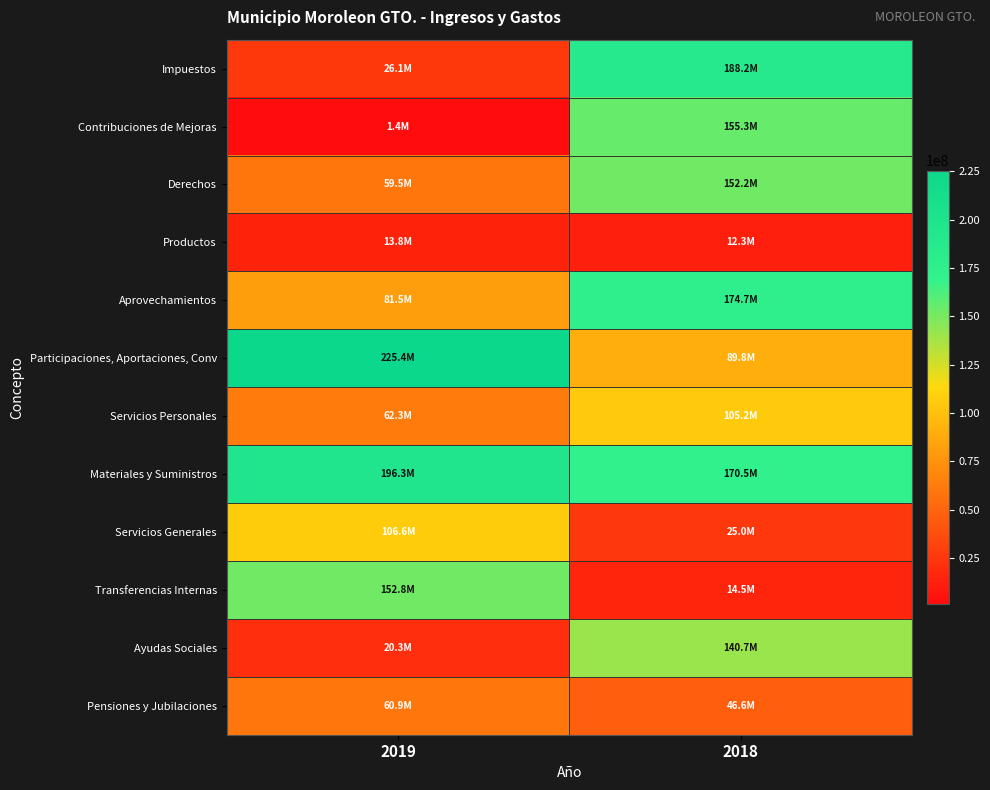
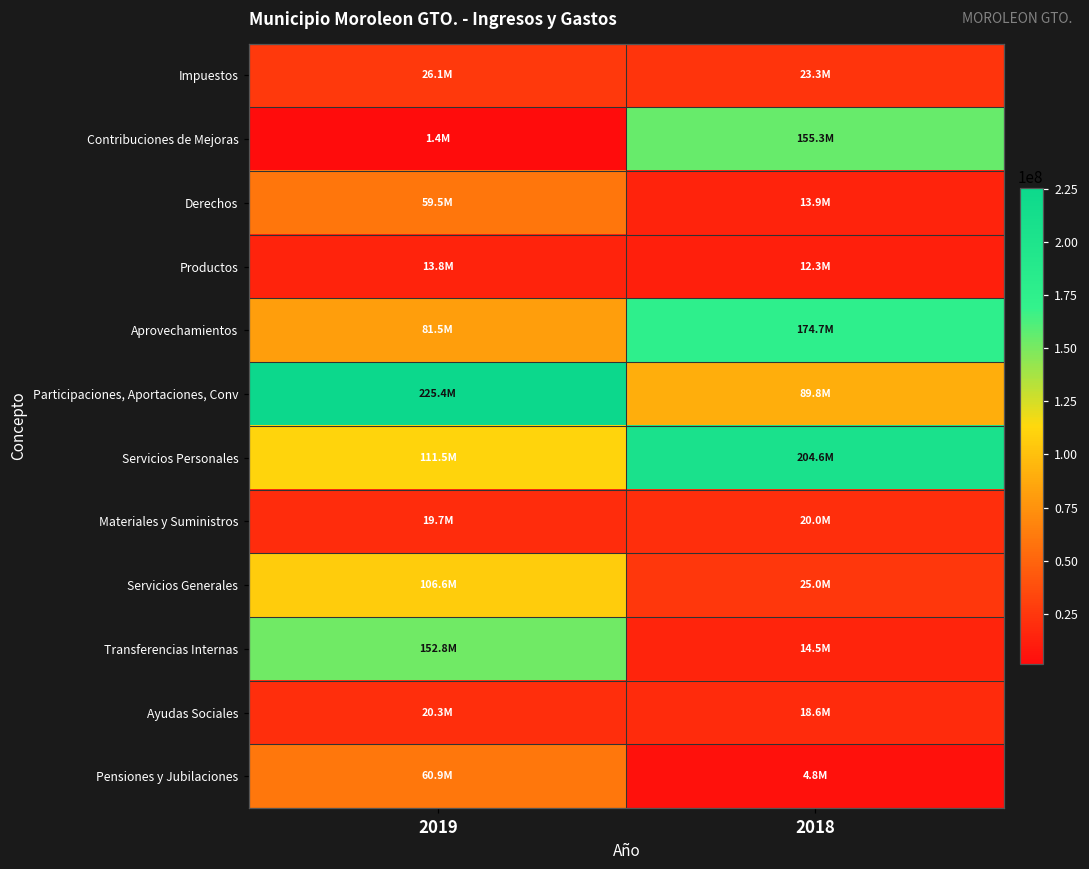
Impuestos, 2018: 188.2M -> 23.3M
Derechos, 2018: 152.2M -> 13.9M
Servicios Personales, 2019: 62.3M -> 111.5M
Servicios Personales, 2018: 105.2M -> 204.6M
Materiales y Suministros, 2019: 196.3M -> 19.7M
Materiales y Suministros, 2018: 170.5M -> 20.0M
Ayudas Sociales, 2018: 140.7M -> 18.6M
Pensiones y Jubilaciones, 2018: 46.6M -> 4.8M
